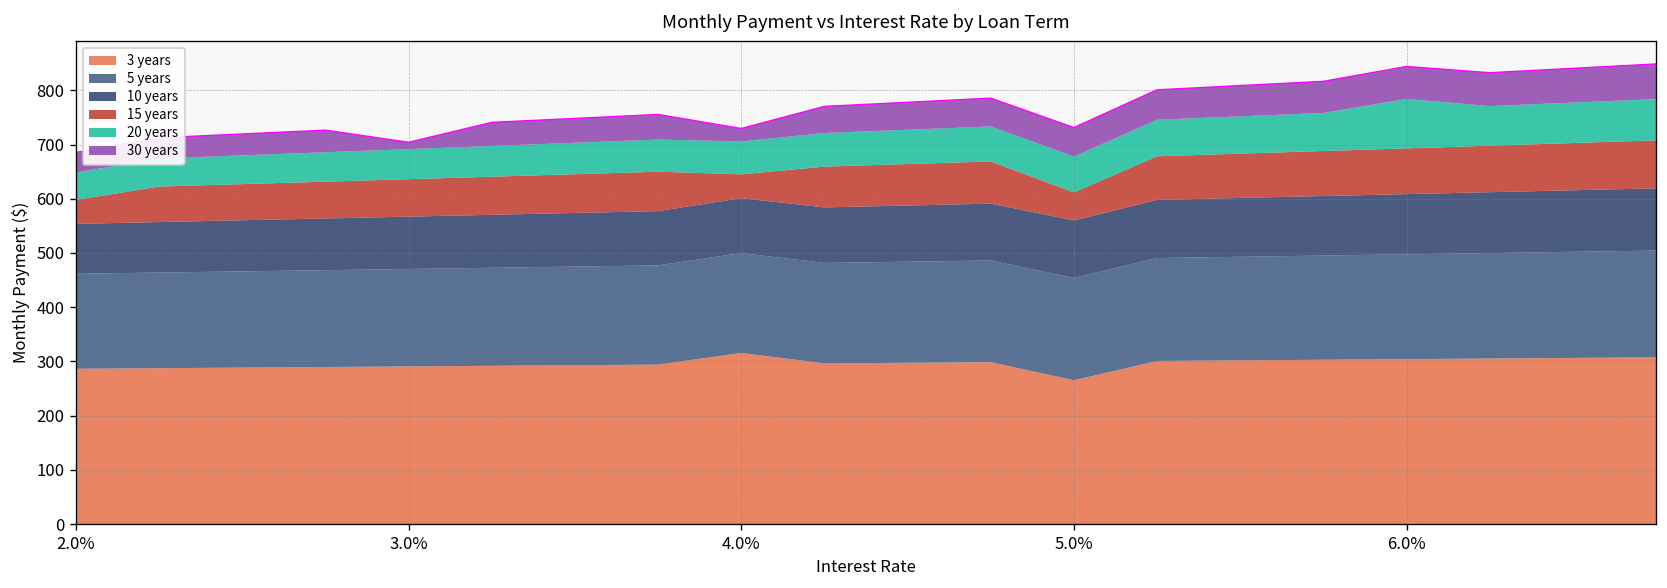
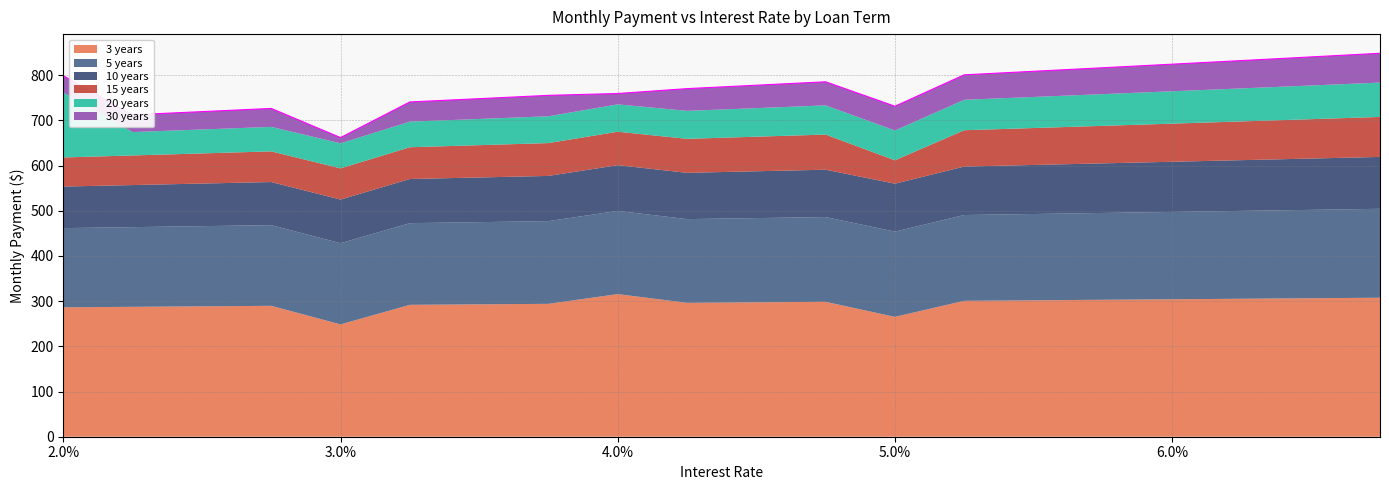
15 years, 2.0%: 40 -> 60
20 years, 2.0%: 50 -> 140
3 years, 3.0%: 290 -> 250
15 years, 4.0%: 40 -> 70
20 years, 6.0%: 90 -> 70
